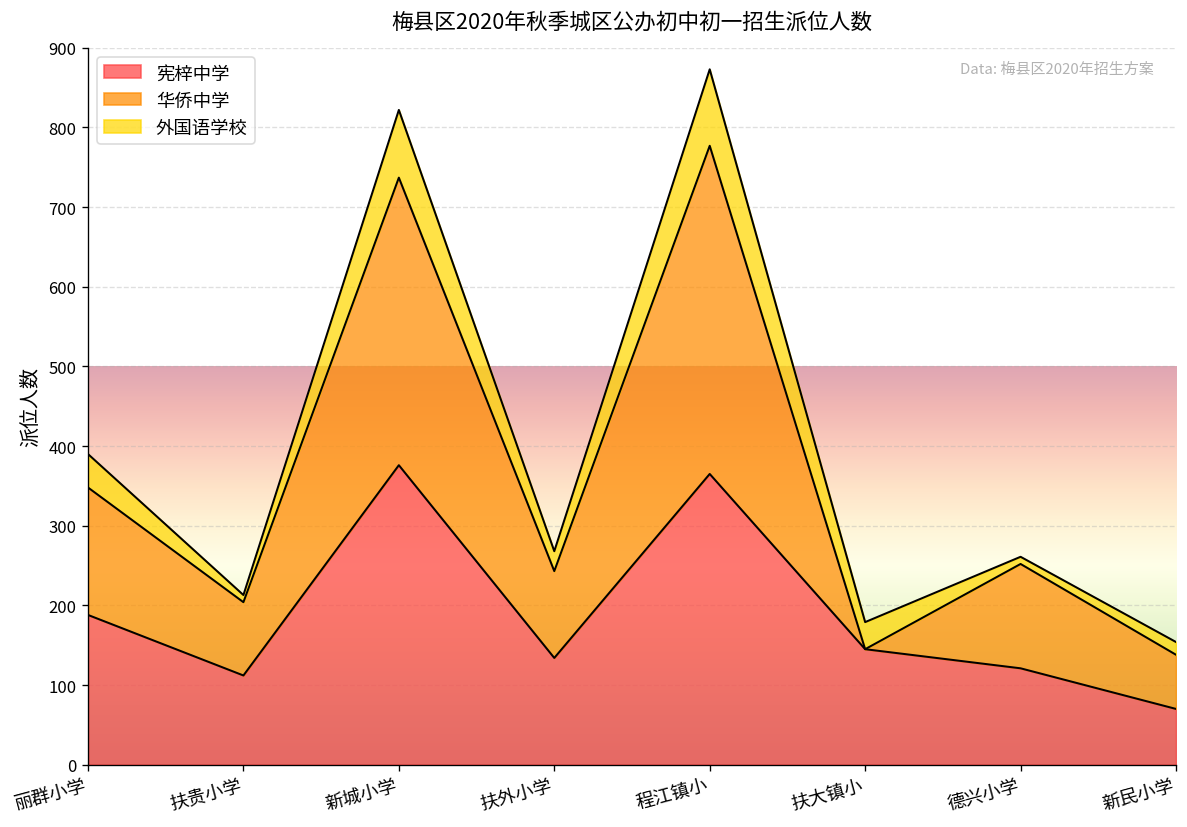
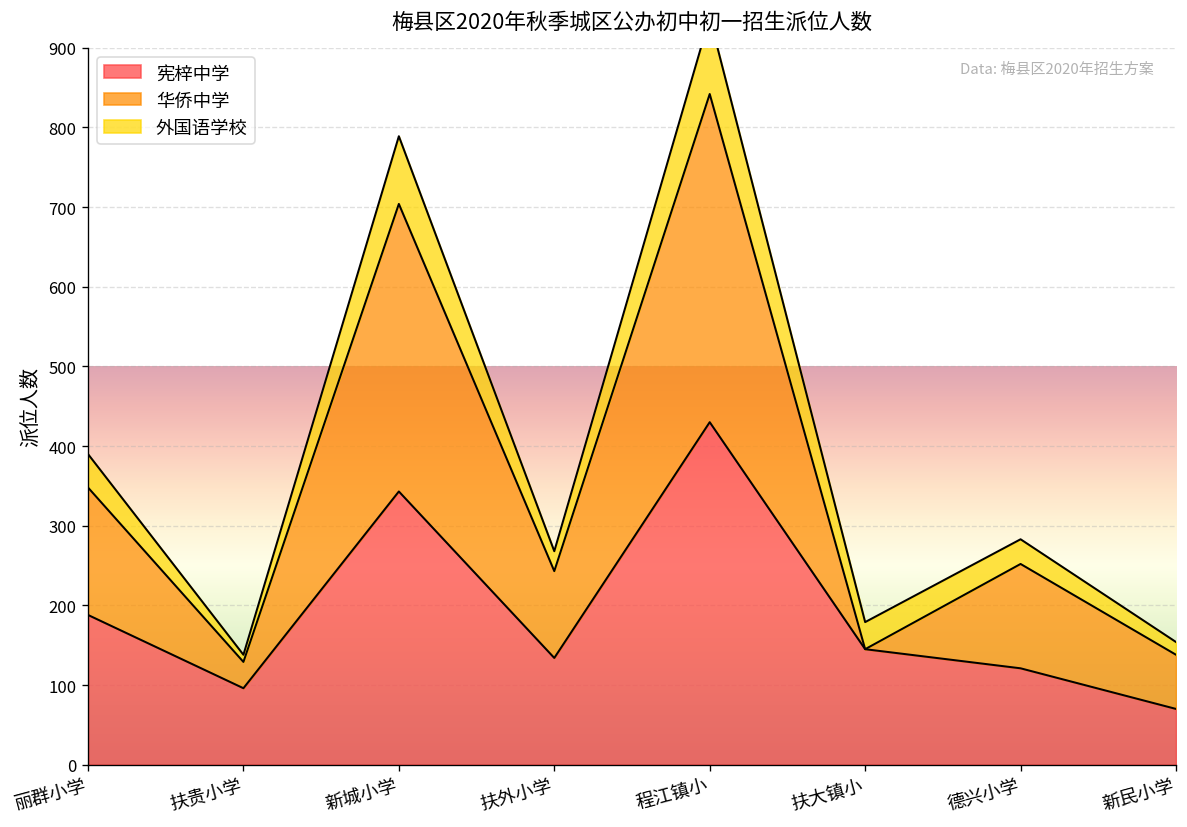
宪梓中学, 扶贵小学: 110 -> 100
华侨中学, 扶贵小学: 90 -> 30
宪梓中学, 新城小学: 380 -> 340
宪梓中学, 程江镇小: 370 -> 430
外国语学校, 德兴小学: 10 -> 30
